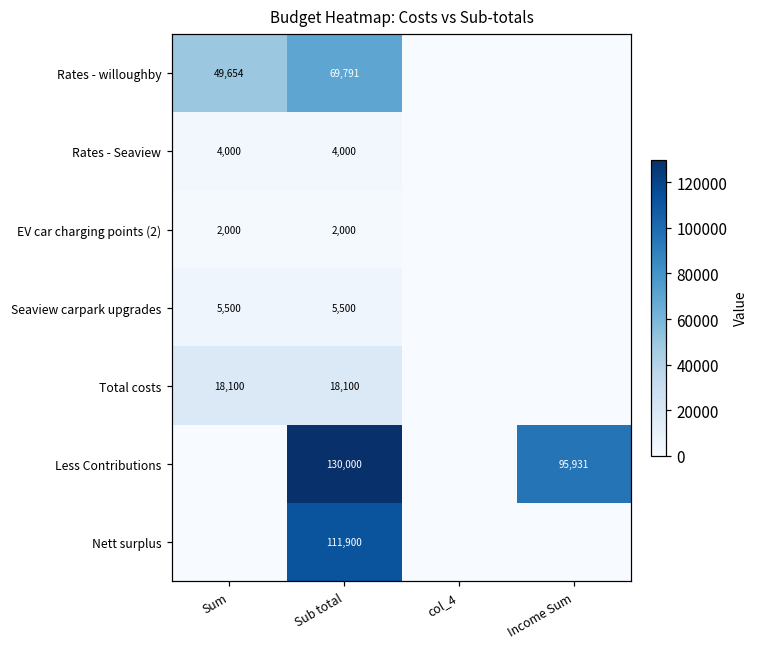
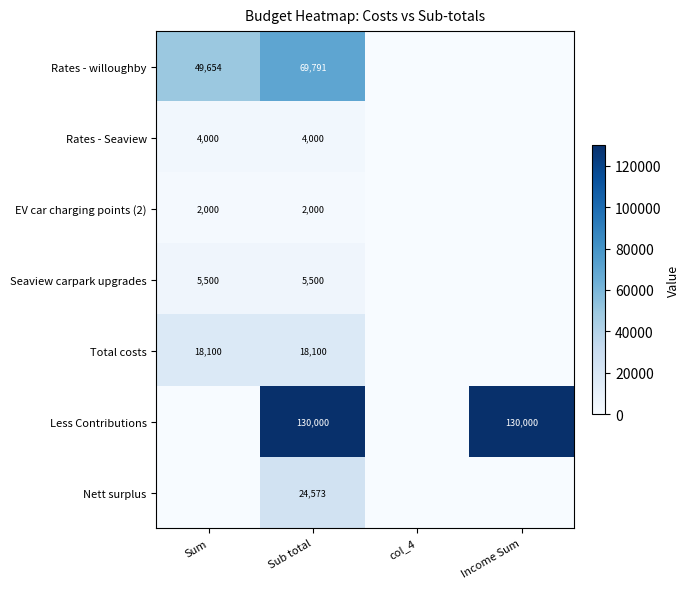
Less Contributions, Income Sum: 95,931 -> 130,000
Nett surplus, Sub total: 111,900 -> 24,573
